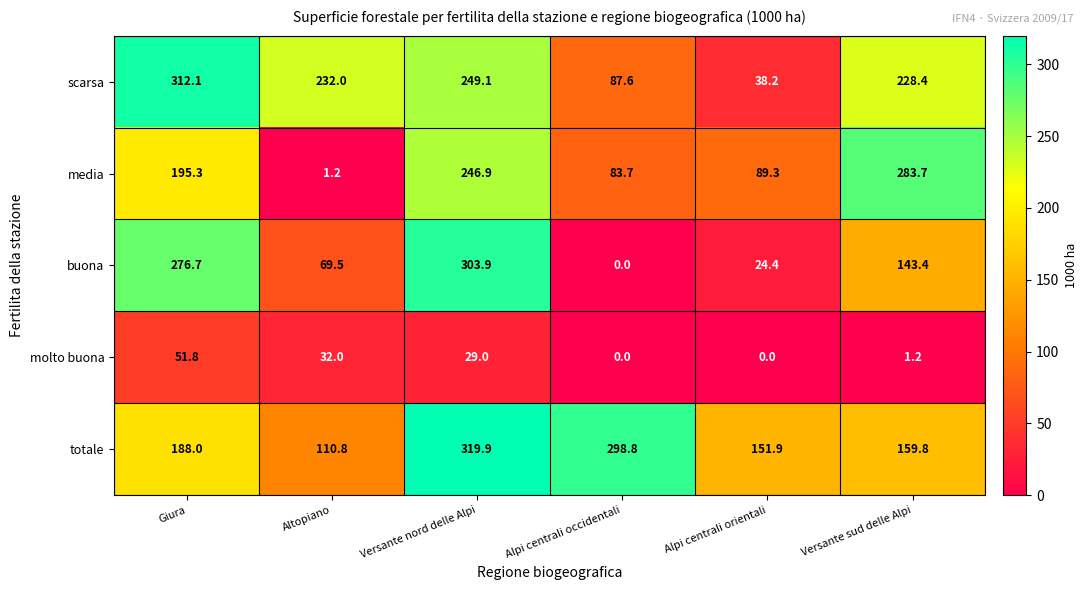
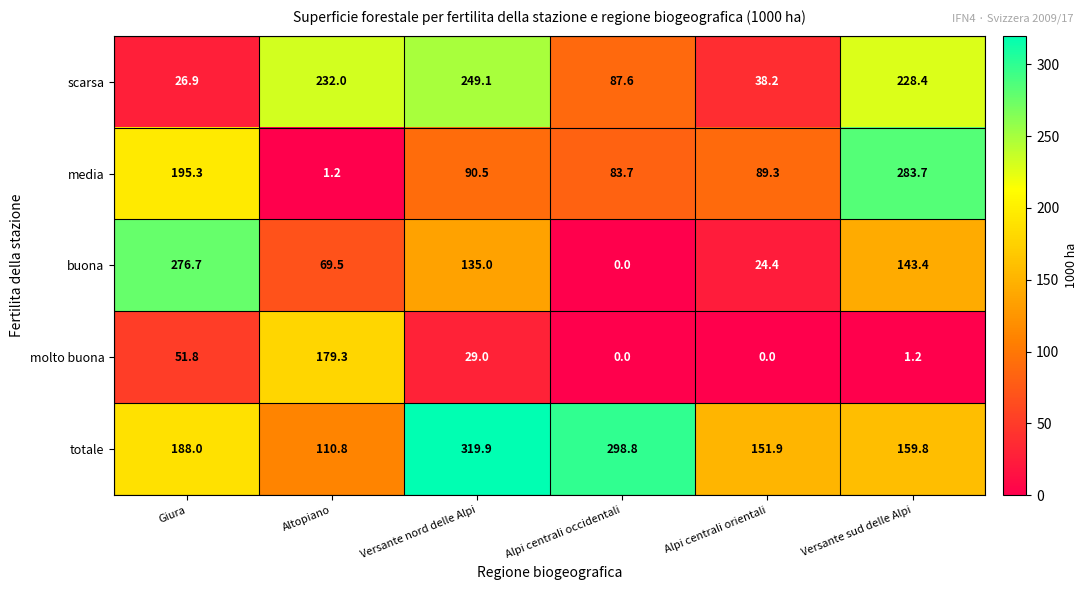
scarsa, Giura: 312.1 -> 26.9
media, Versante nord delle Alpi: 246.9 -> 90.5
buona, Versante nord delle Alpi: 303.9 -> 135.0
molto buona, Altopiano: 32.0 -> 179.3
